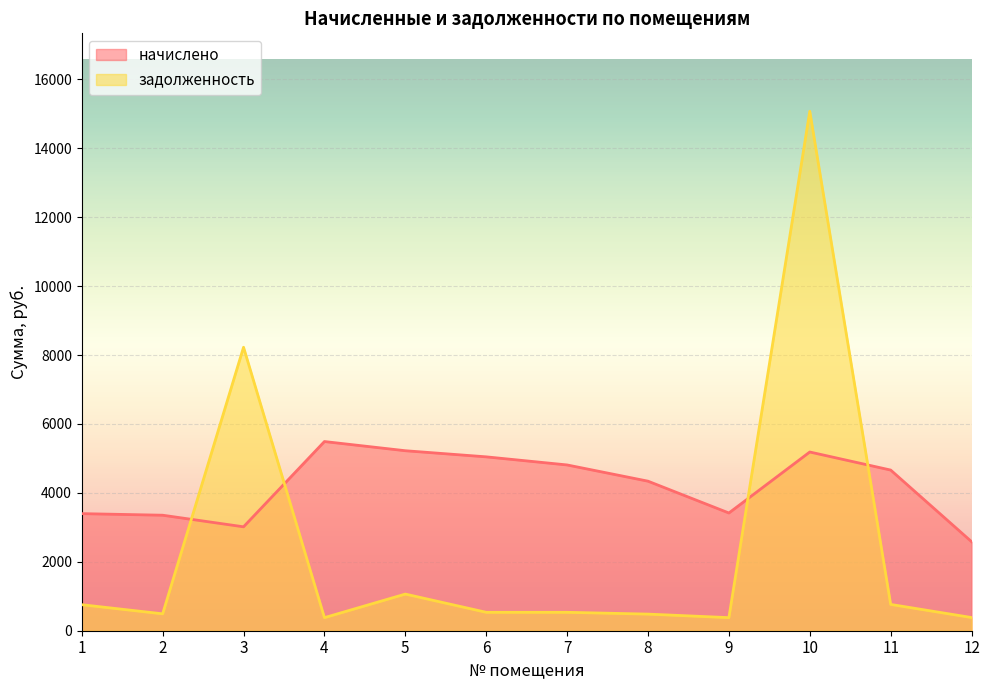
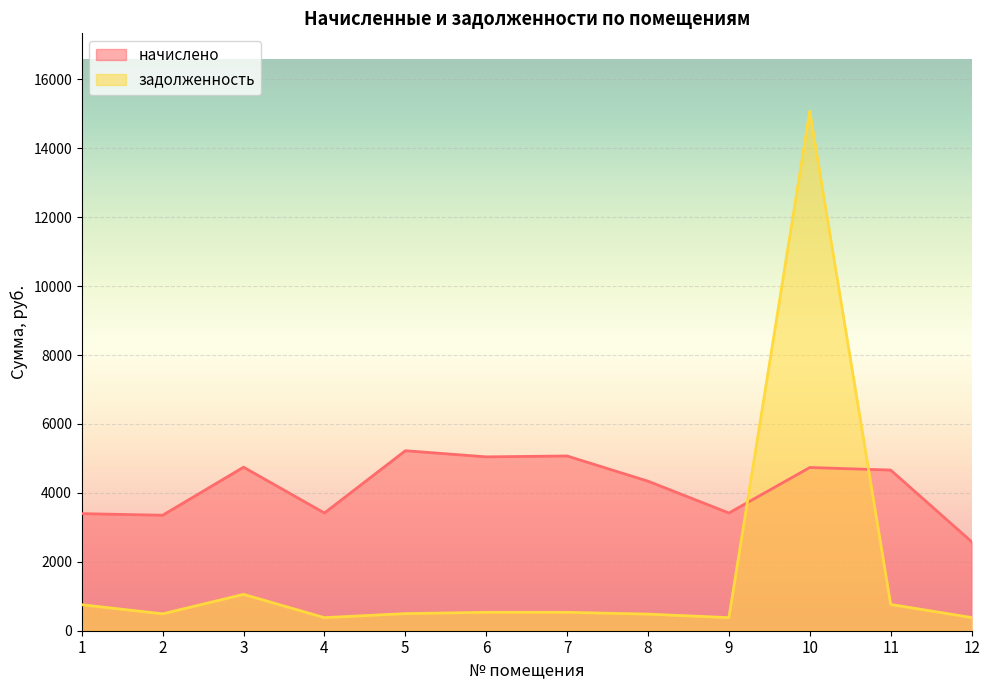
начислено, 3: 3000 -> 4700
задолженность, 3: 8200 -> 1100
начислено, 4: 5500 -> 3400
задолженность, 5: 1100 -> 500
начислено, 7: 4800 -> 5100
начислено, 10: 5200 -> 4700
